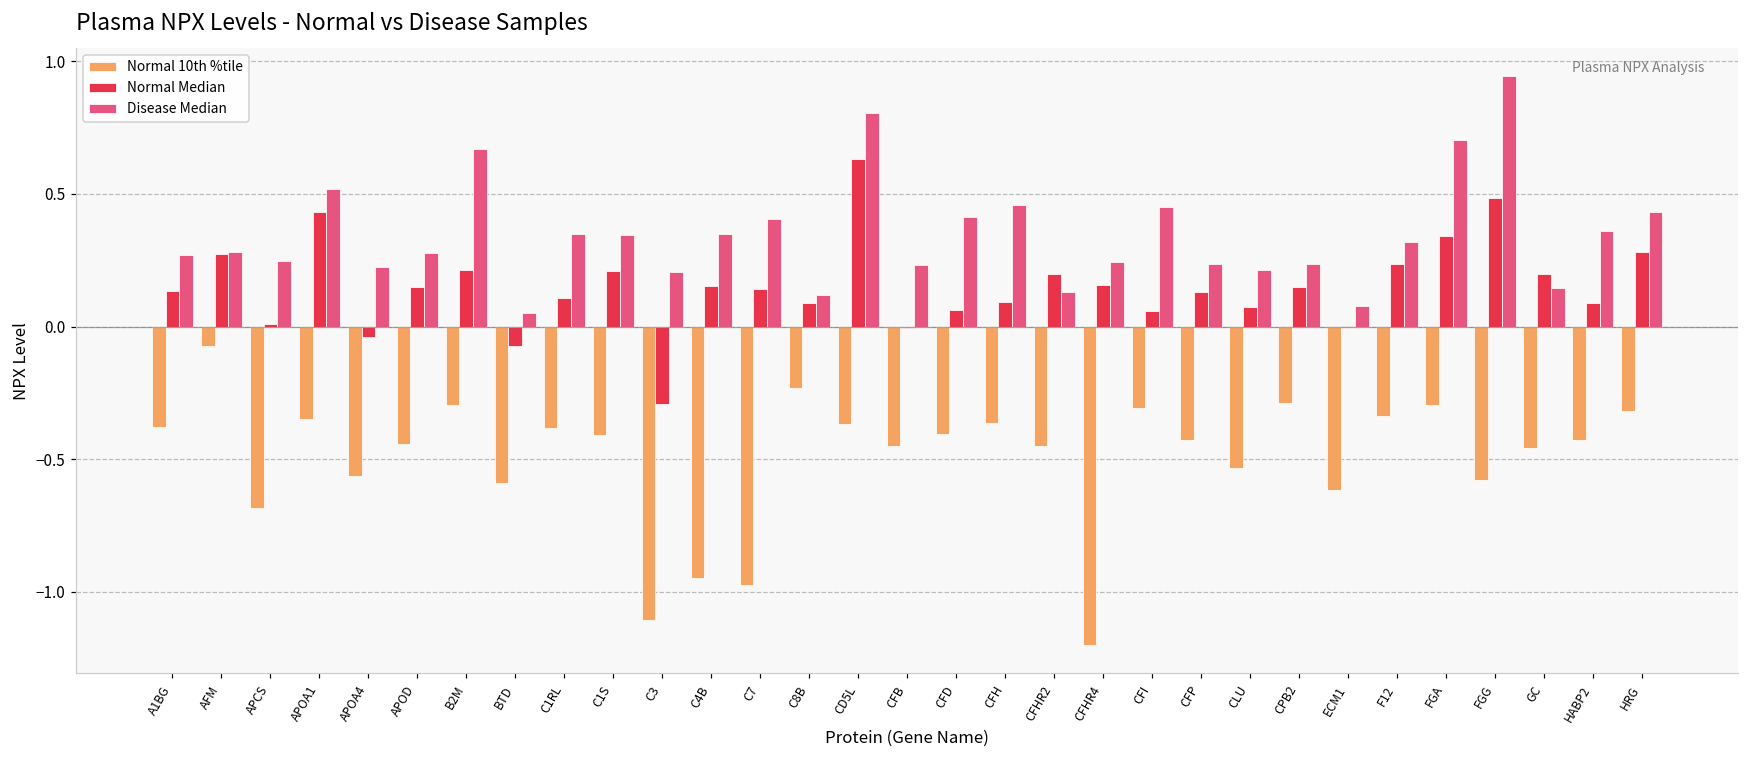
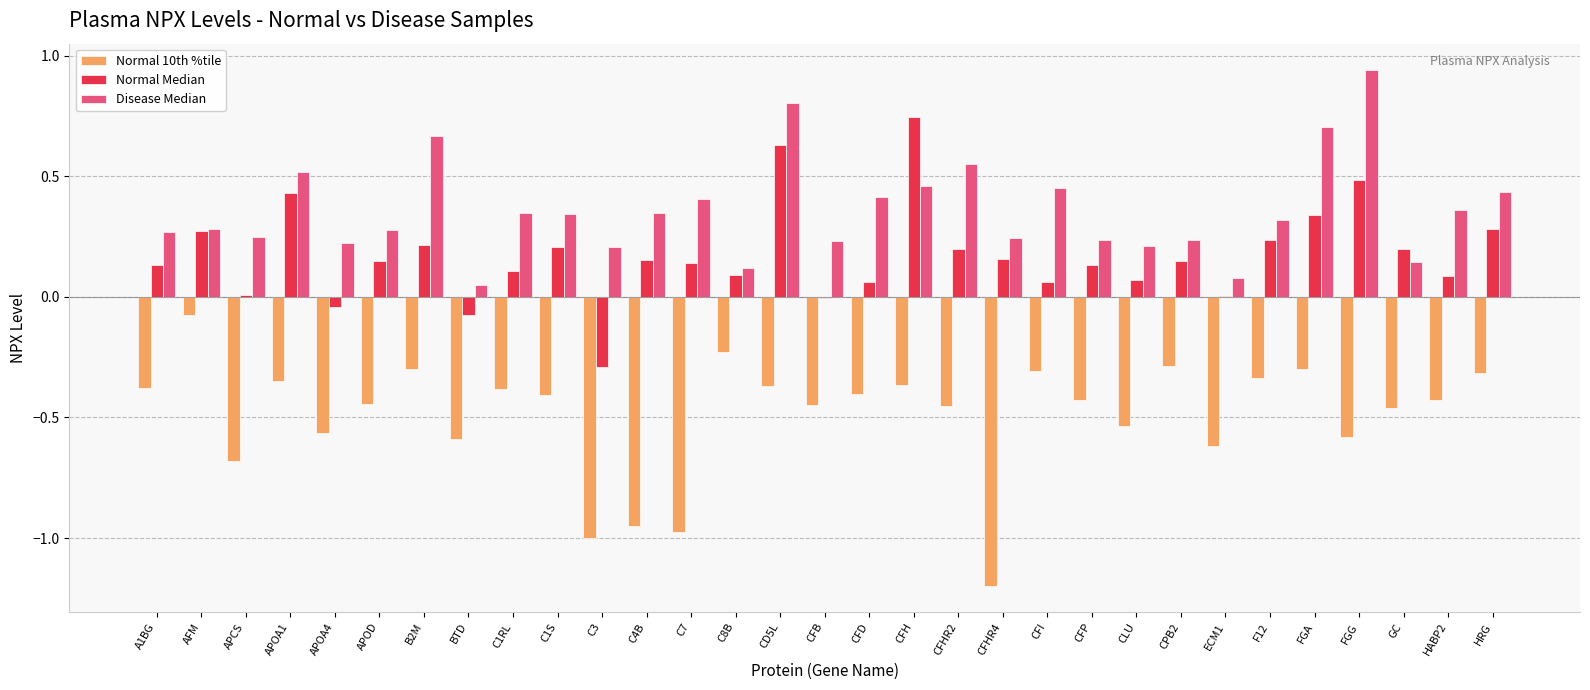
Normal 10th %tile, C3: -1.11 -> -1.00
Normal Median, CFH: 0.09 -> 0.74
Disease Median, CFHR2: 0.13 -> 0.55
